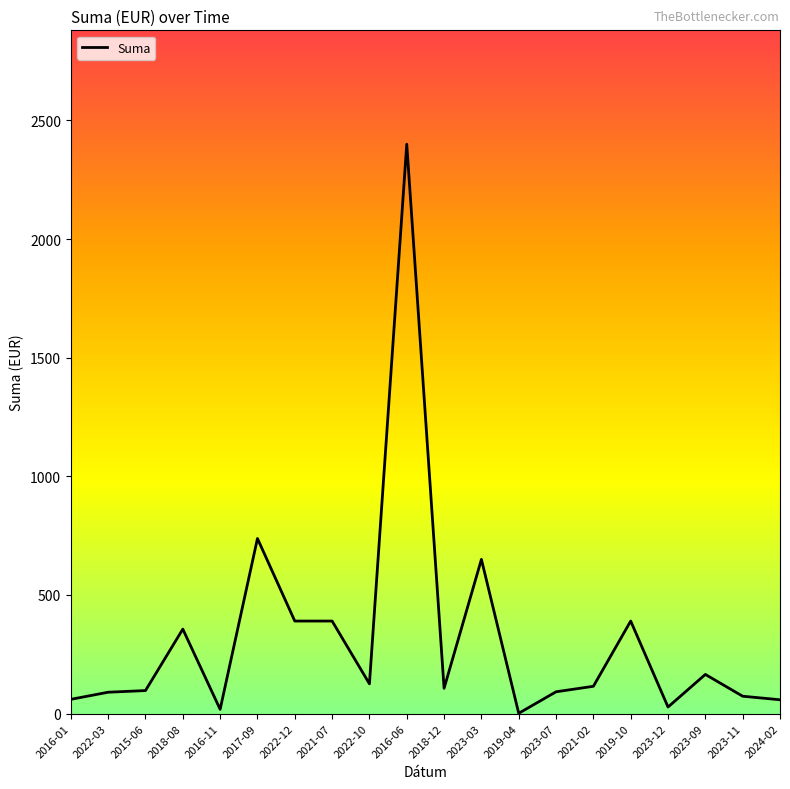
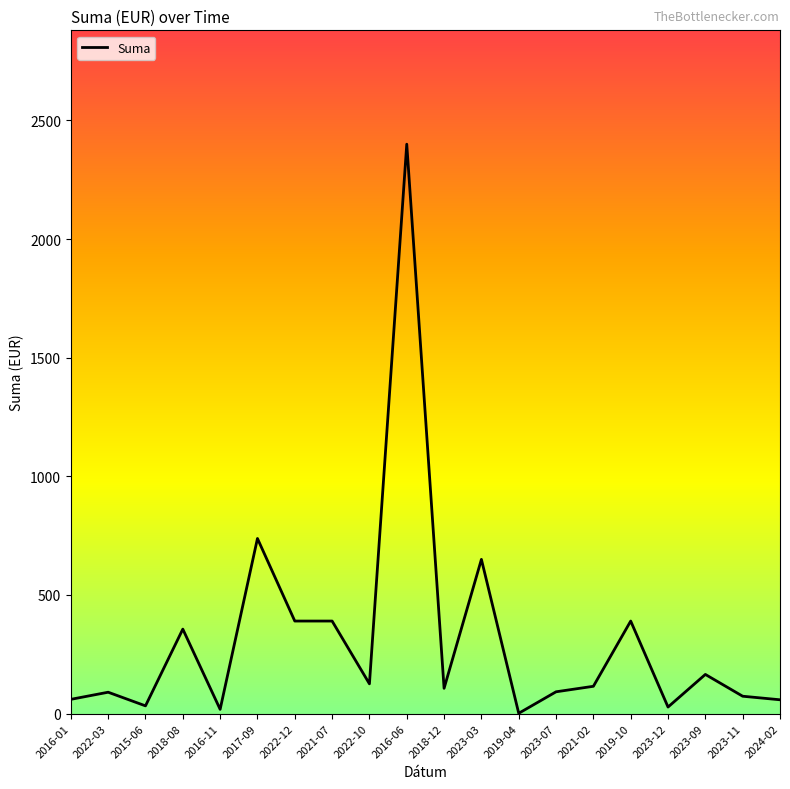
2015-06: 100 -> 30
